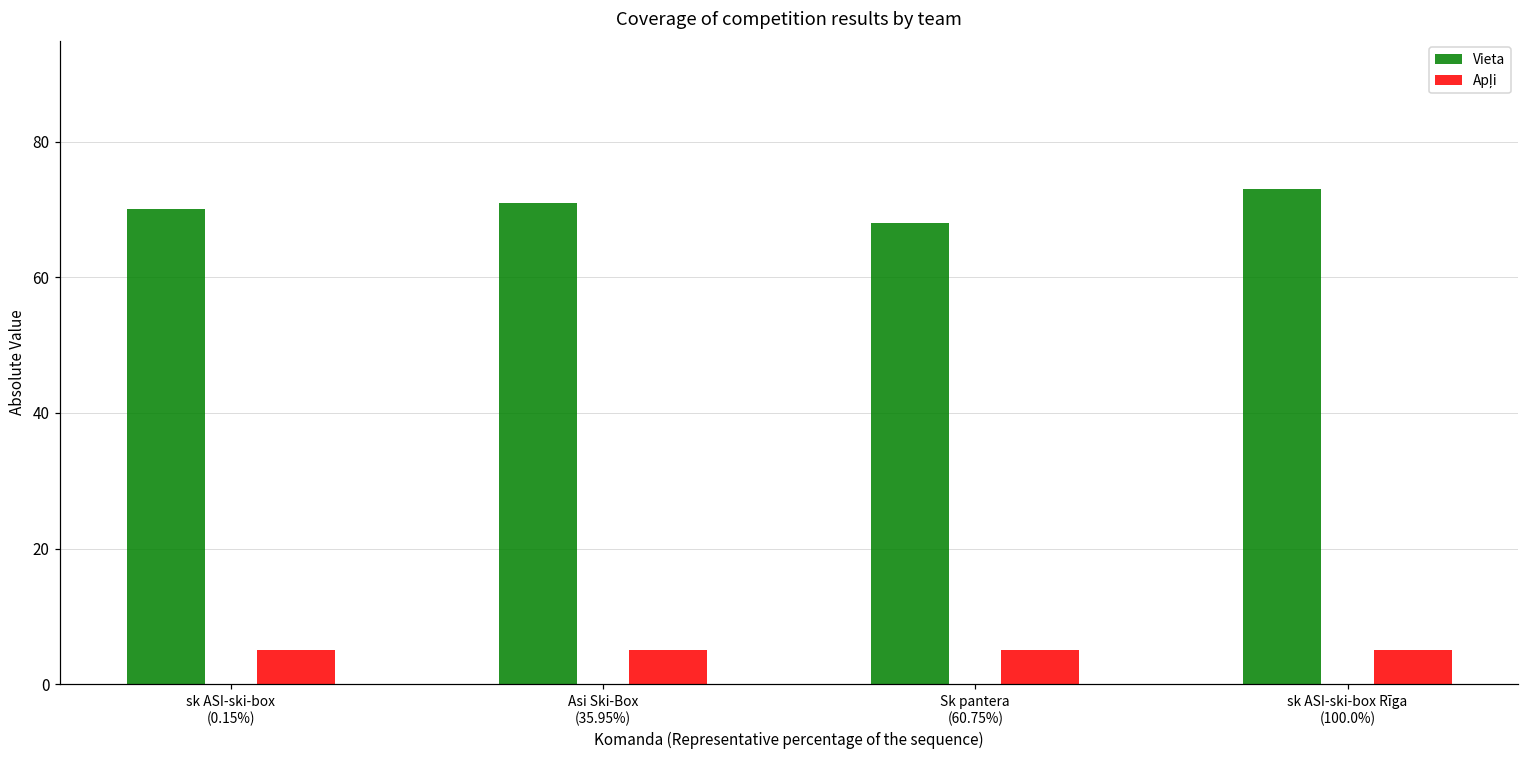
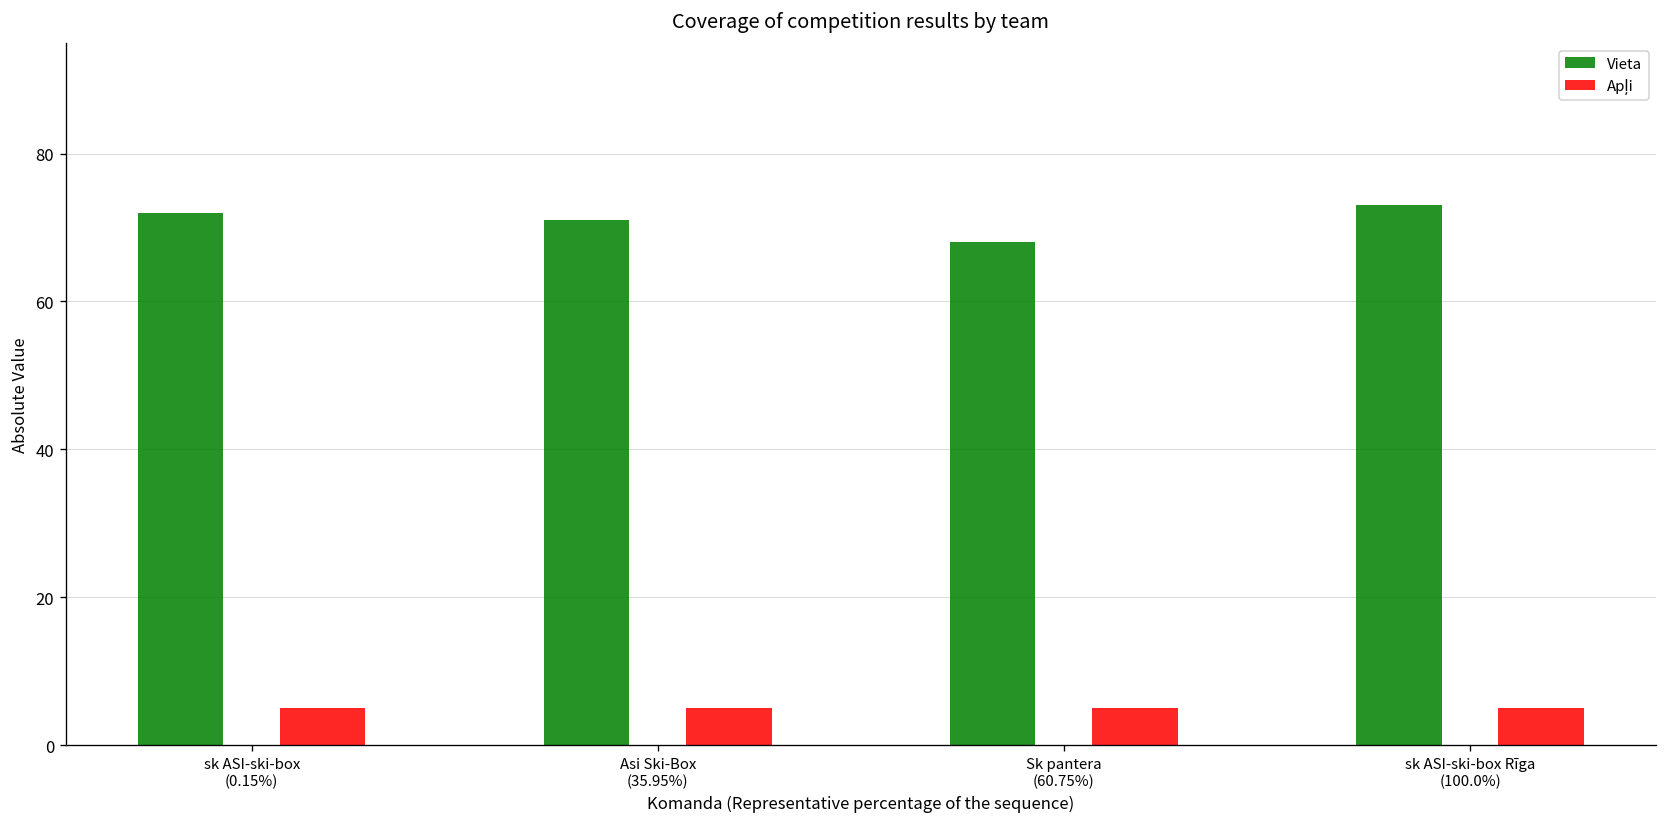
Vieta, sk ASI-ski-box (0.15%): 70 -> 72
